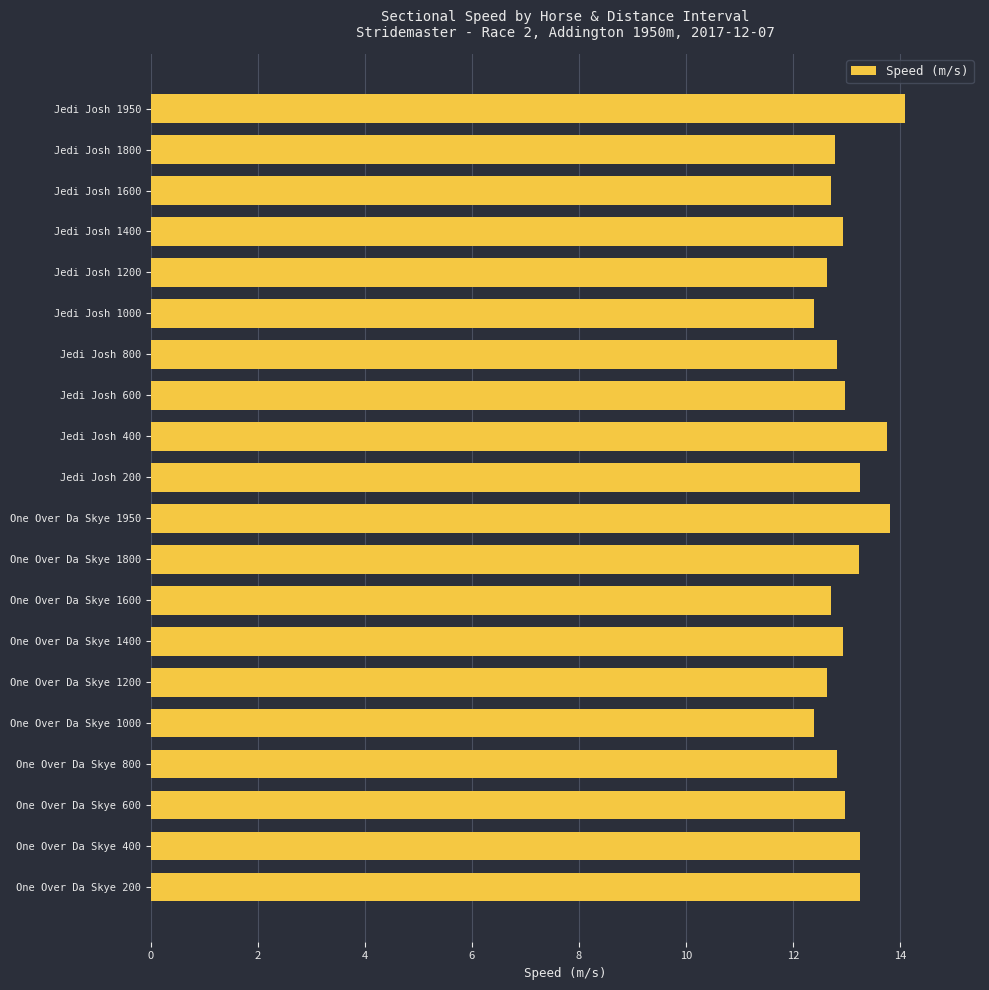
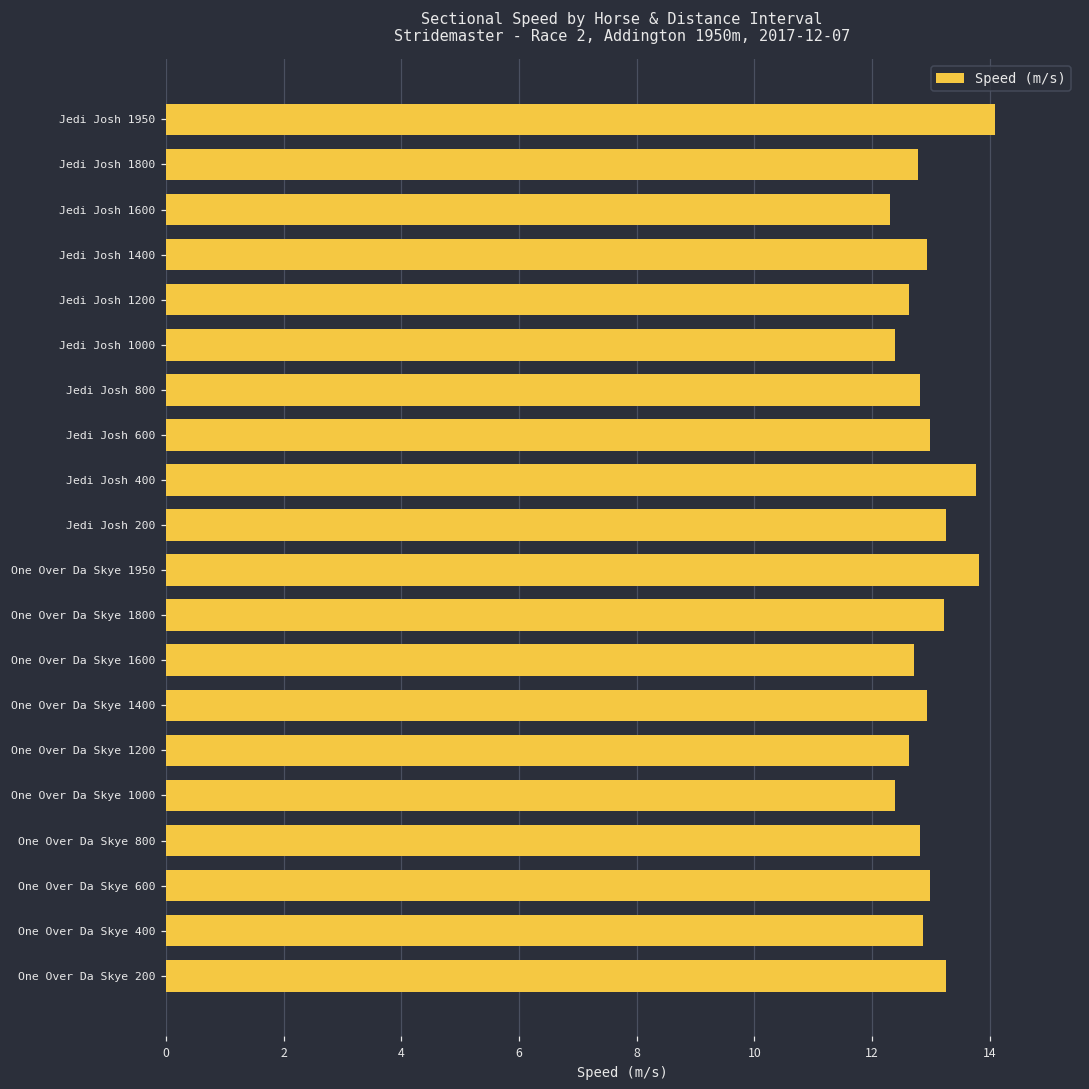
Jedi Josh 1600: 12.7 -> 12.3
One Over Da Skye 400: 13.3 -> 12.9
